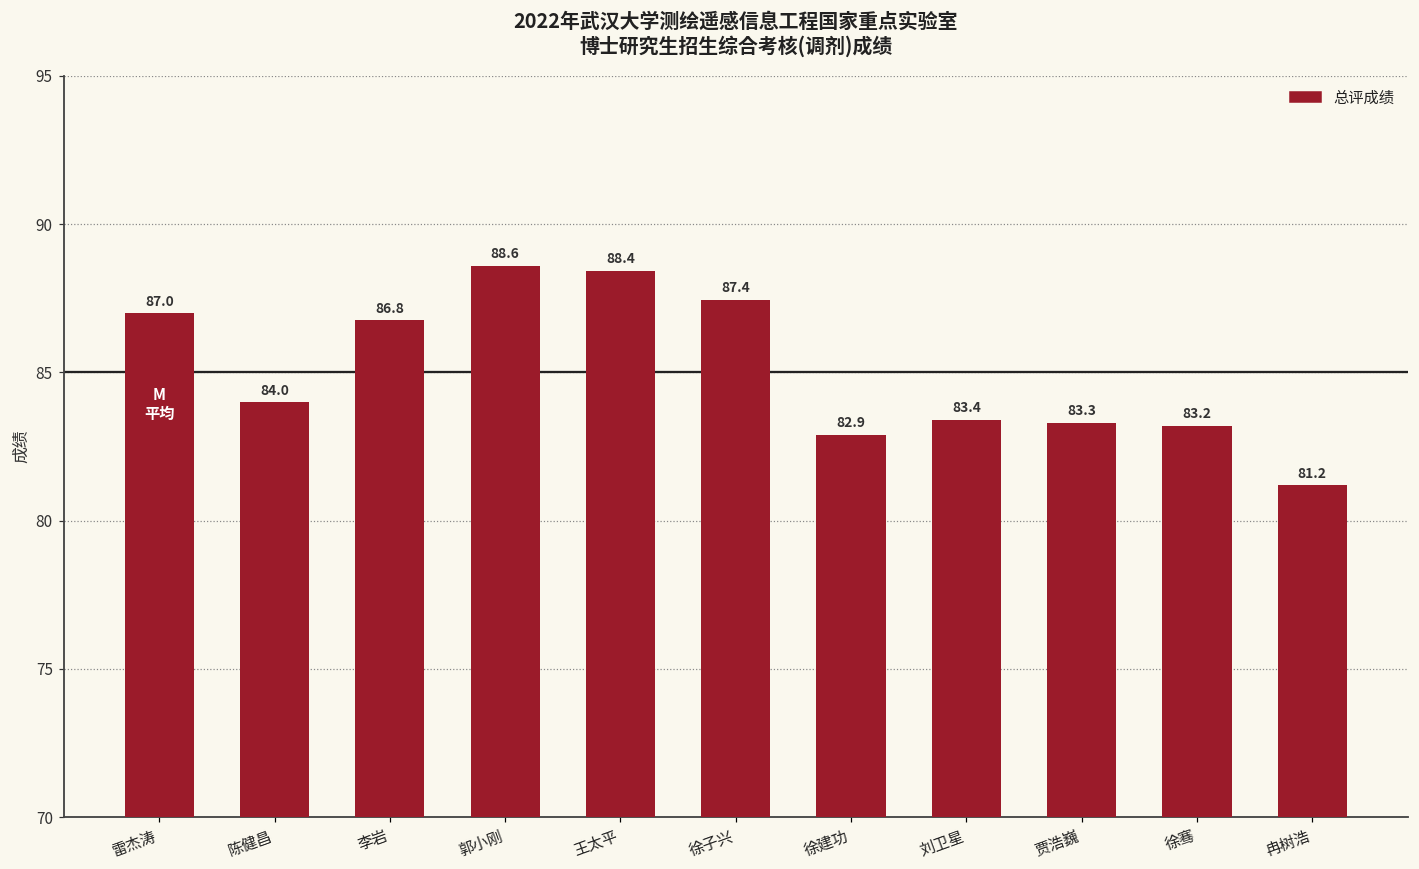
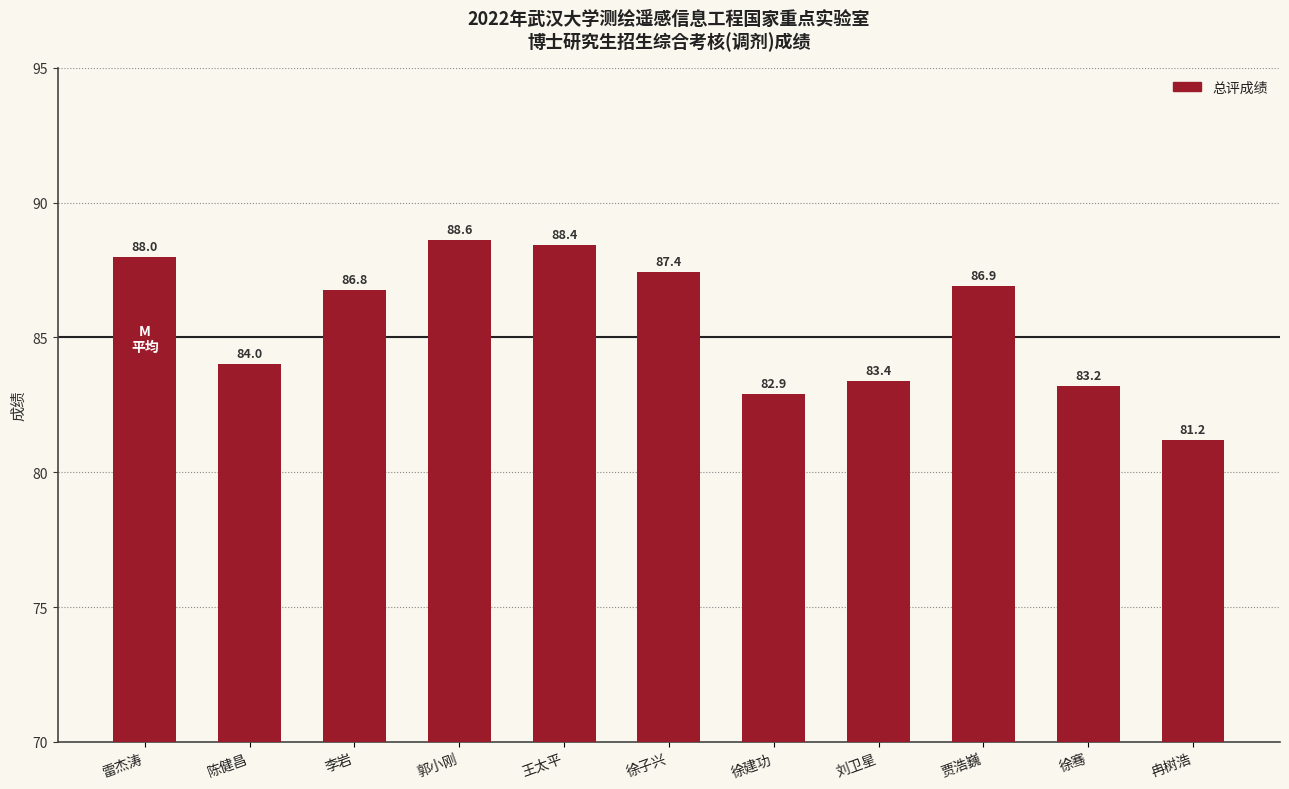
雷杰涛: 87.0 -> 88.0
贾浩巍: 83.3 -> 86.9
